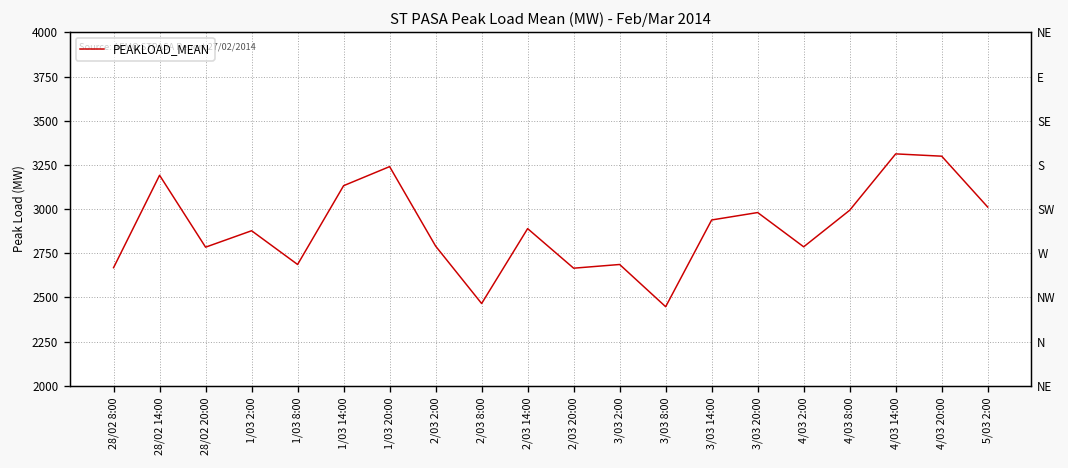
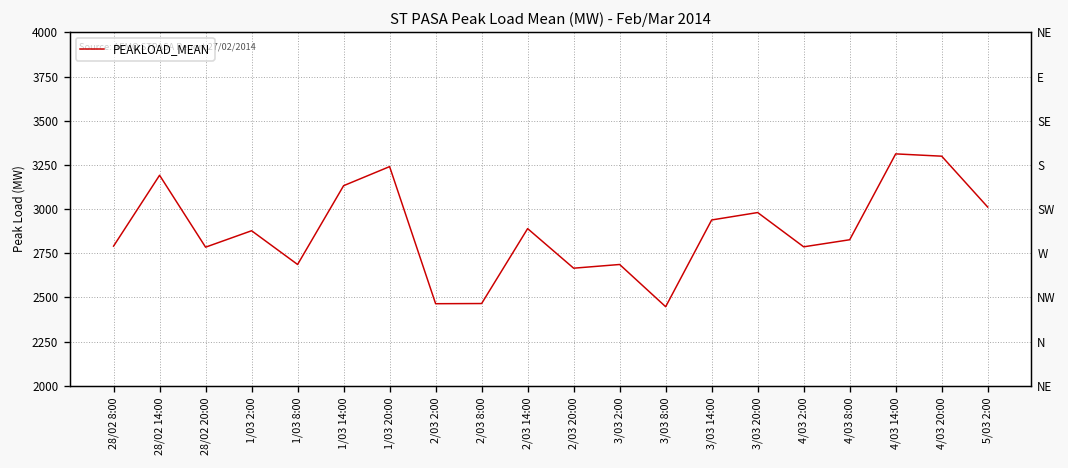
28/02 8:00: 2670 -> 2790
2/03 2:00: 2790 -> 2460
4/03 8:00: 2990 -> 2830
